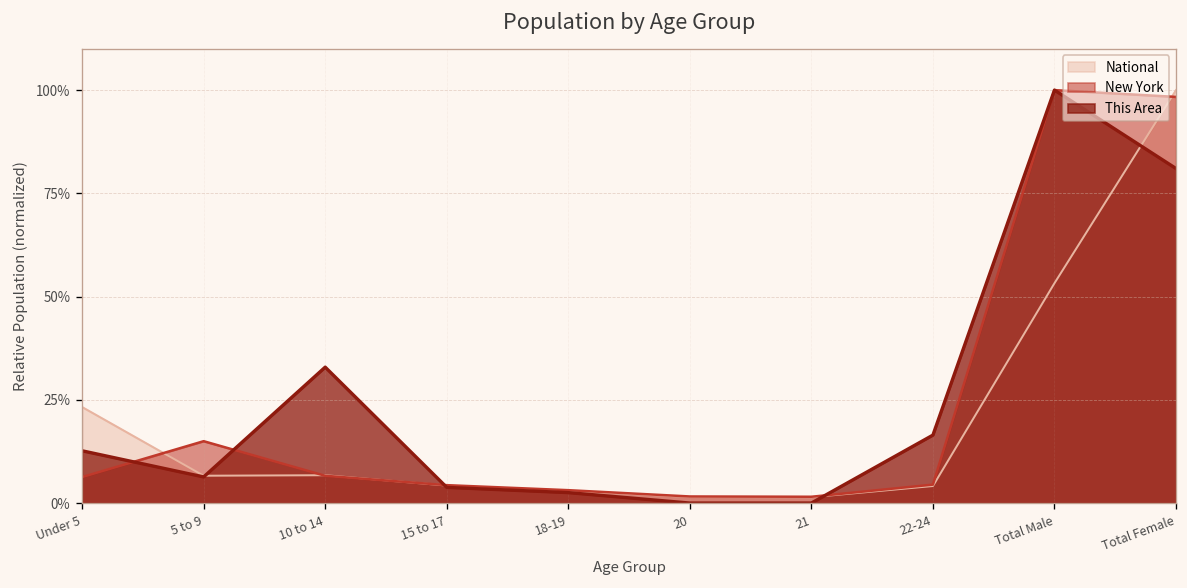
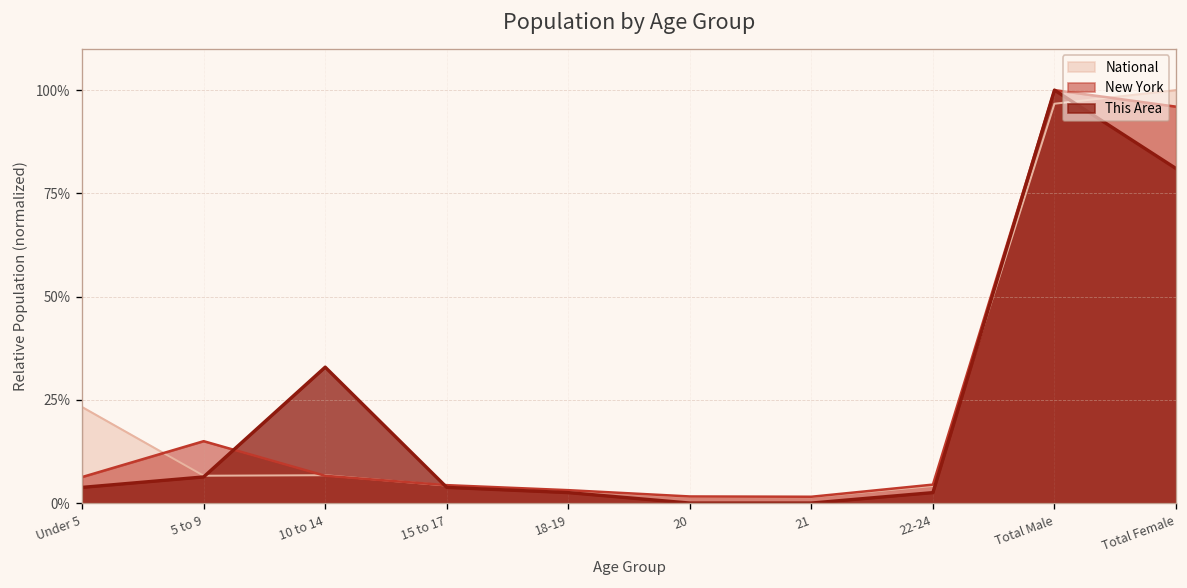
This Area, Under 5: 13% -> 4%
This Area, 22-24: 16% -> 3%
National, Total Male: 53% -> 97%
New York, Total Female: 98% -> 96%
